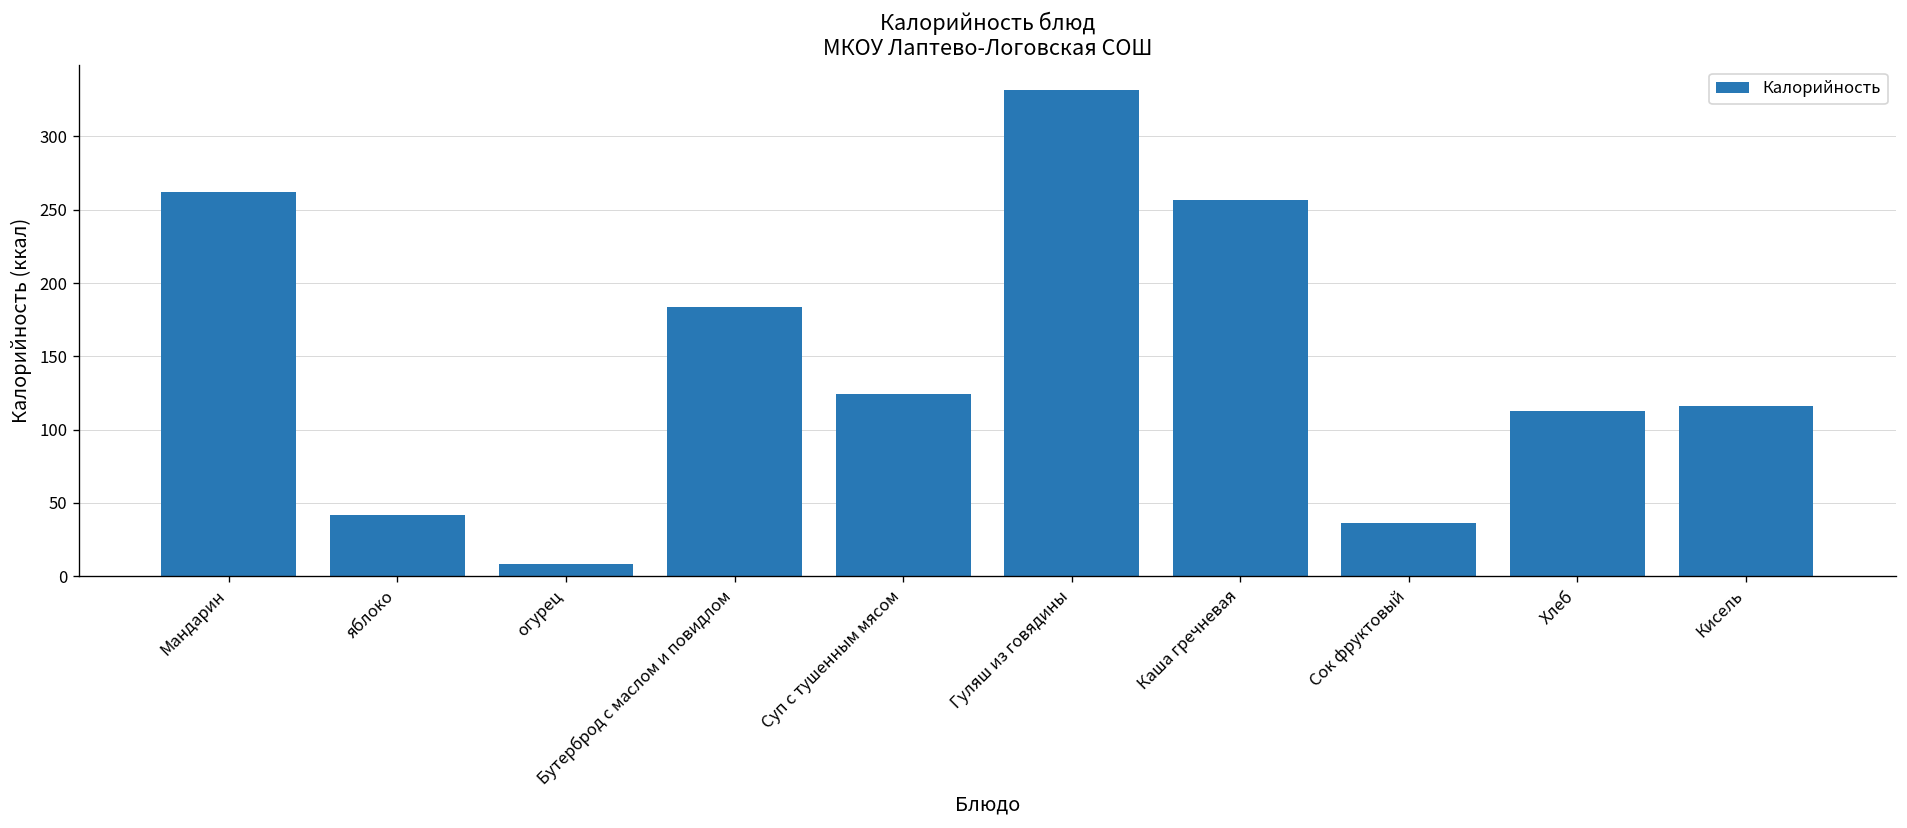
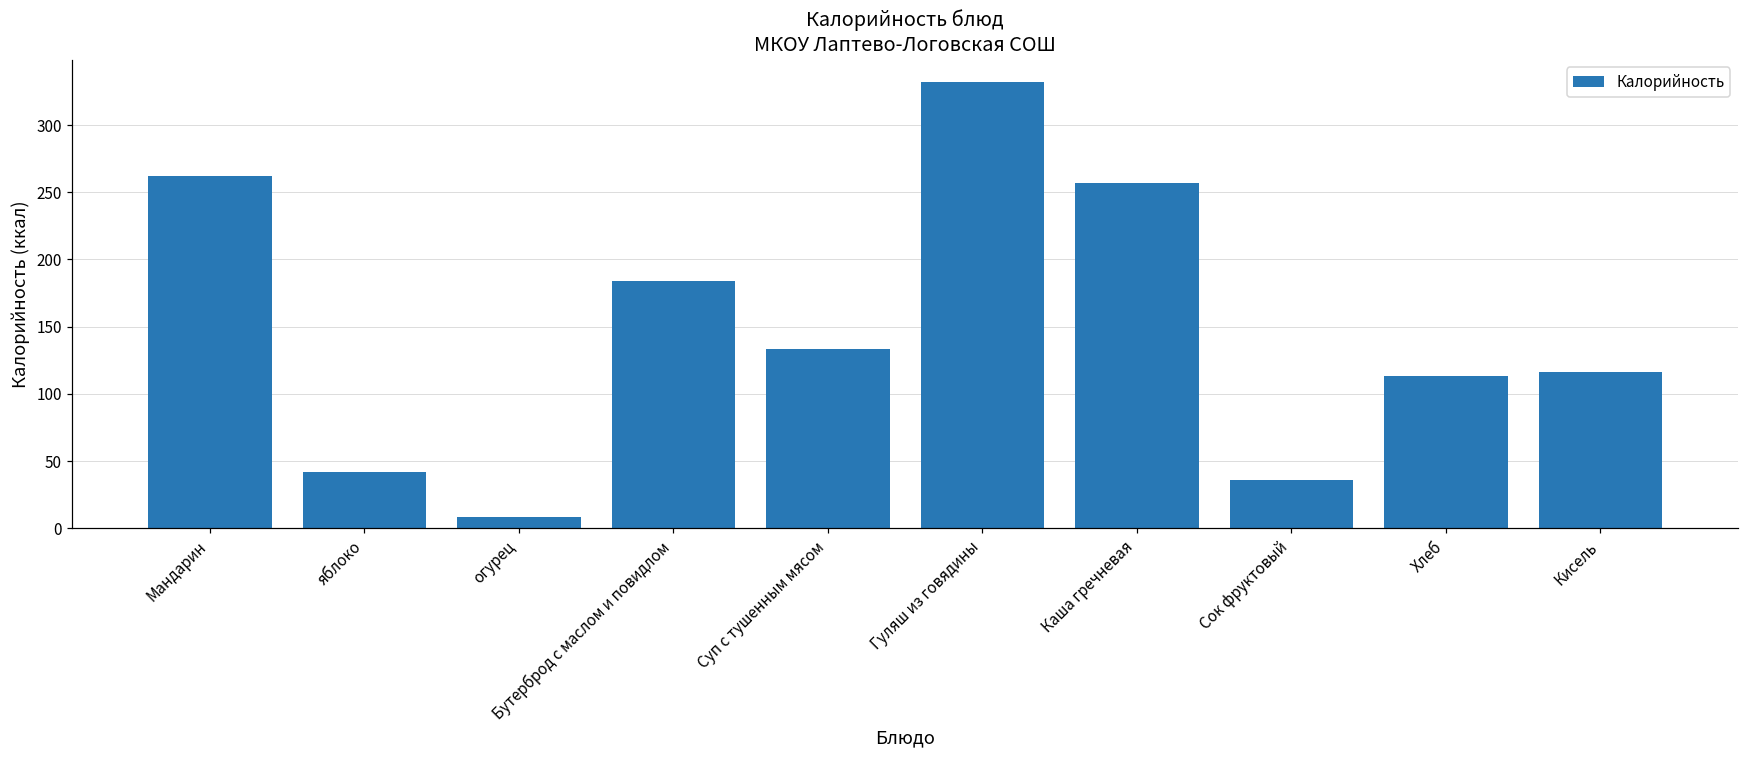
Суп с тушенным мясом: 124 -> 133
